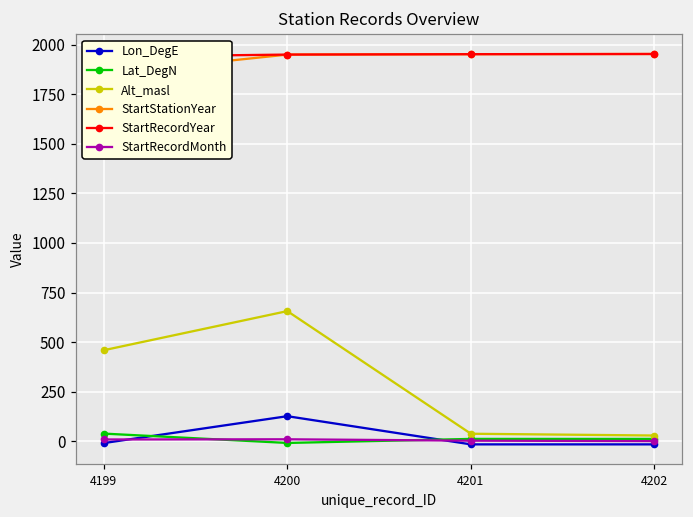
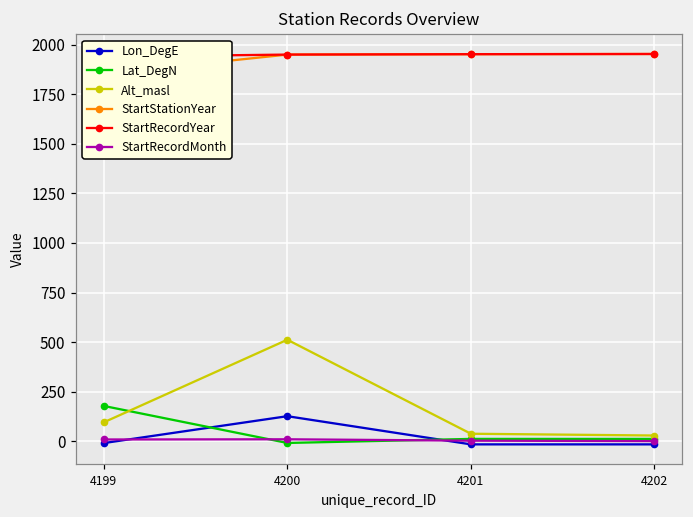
Lat_DegN, 4199: 40 -> 180
Alt_masl, 4199: 460 -> 100
Alt_masl, 4200: 660 -> 510
